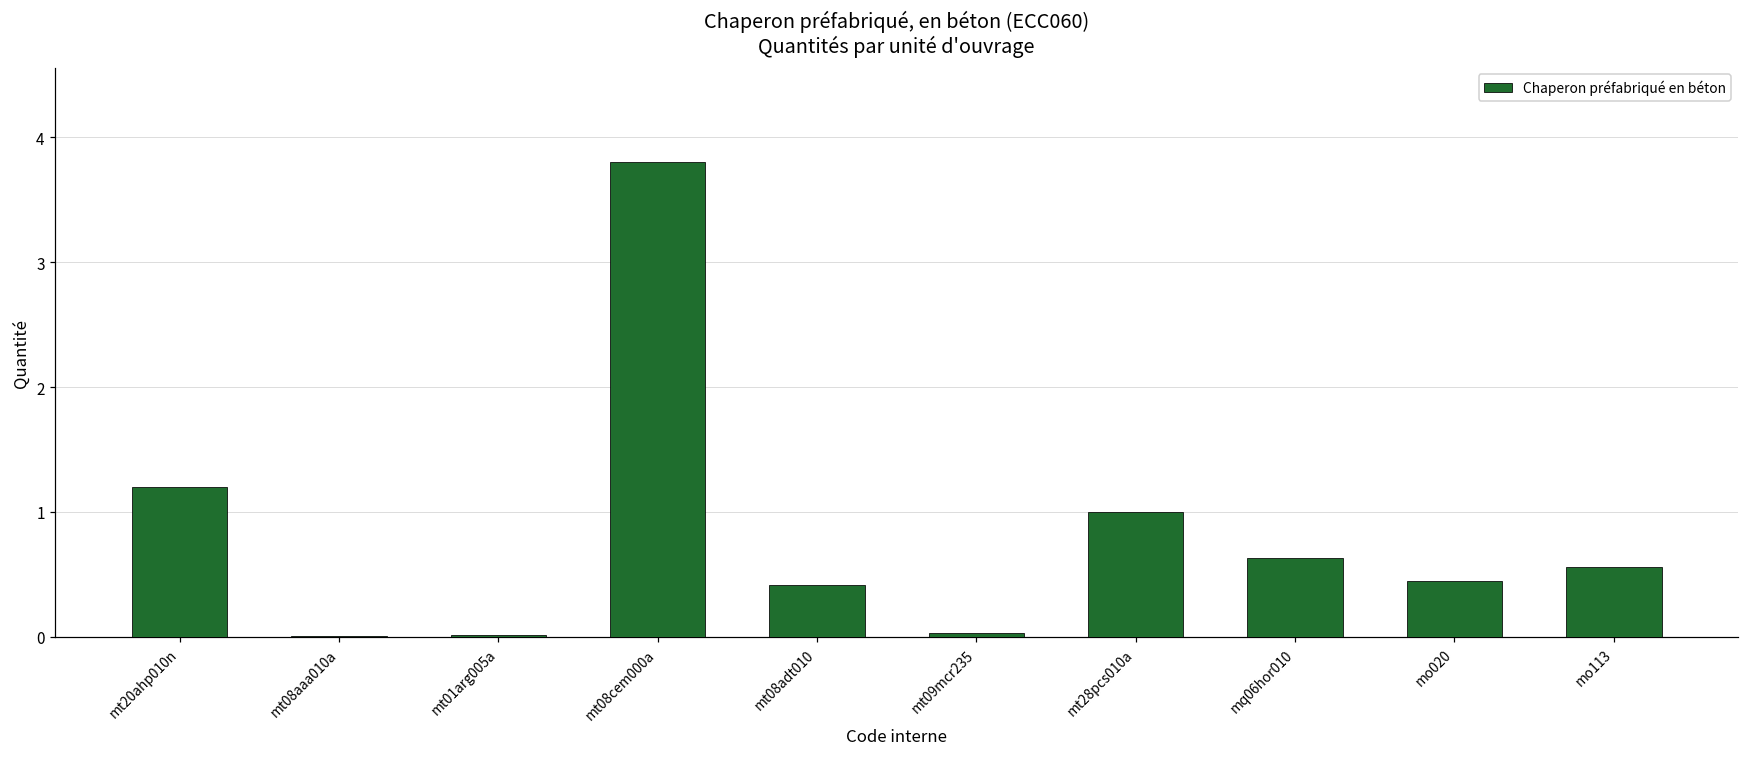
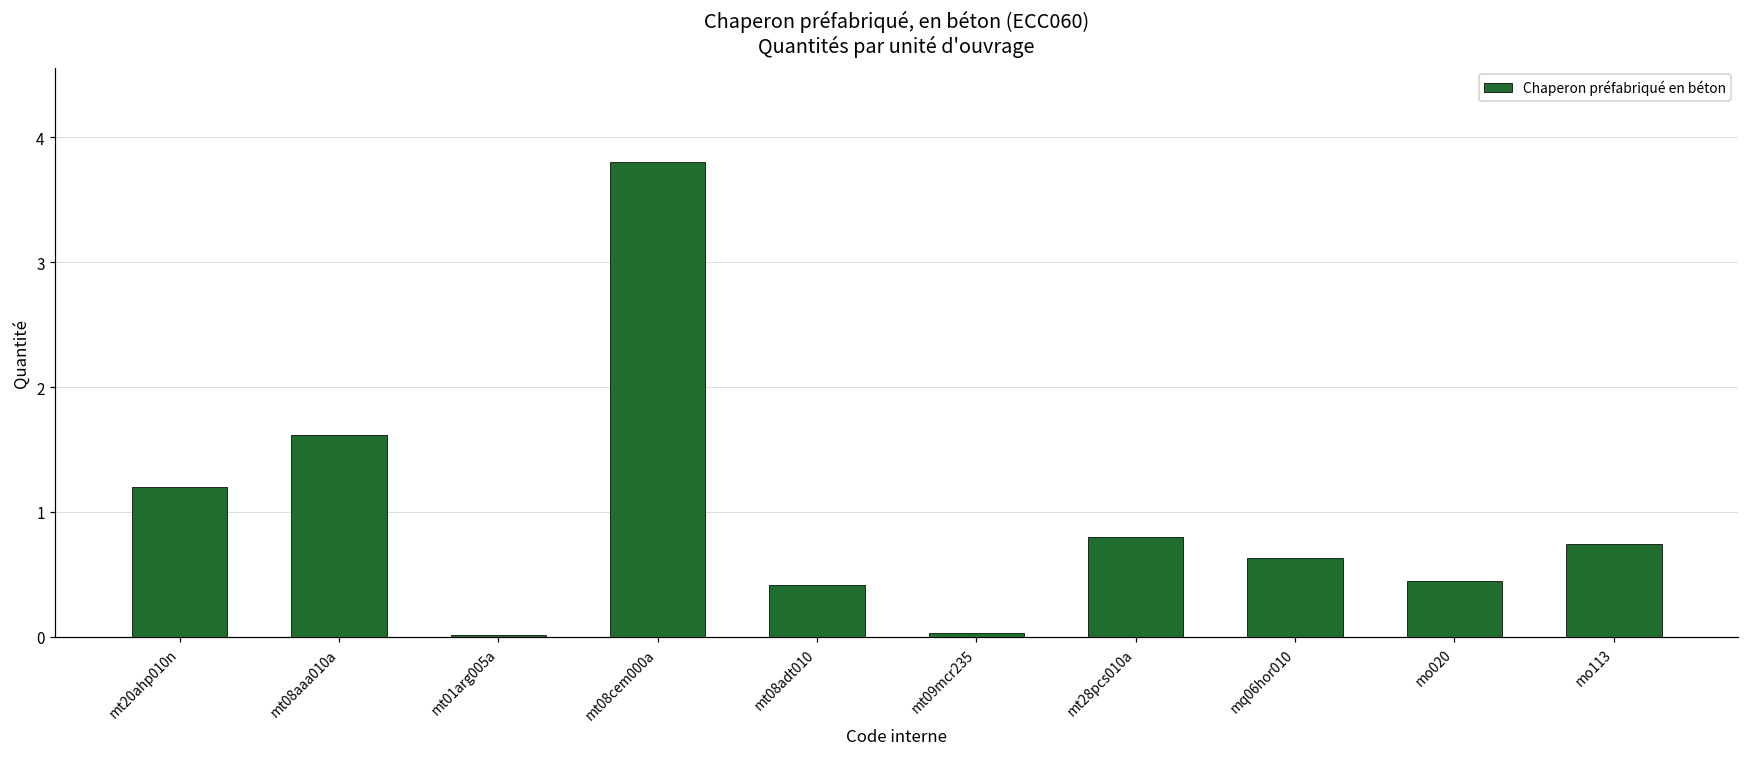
mt08aaa010a: 0.01 -> 1.61
mt28pcs010a: 1.0 -> 0.8
mo113: 0.56 -> 0.75
